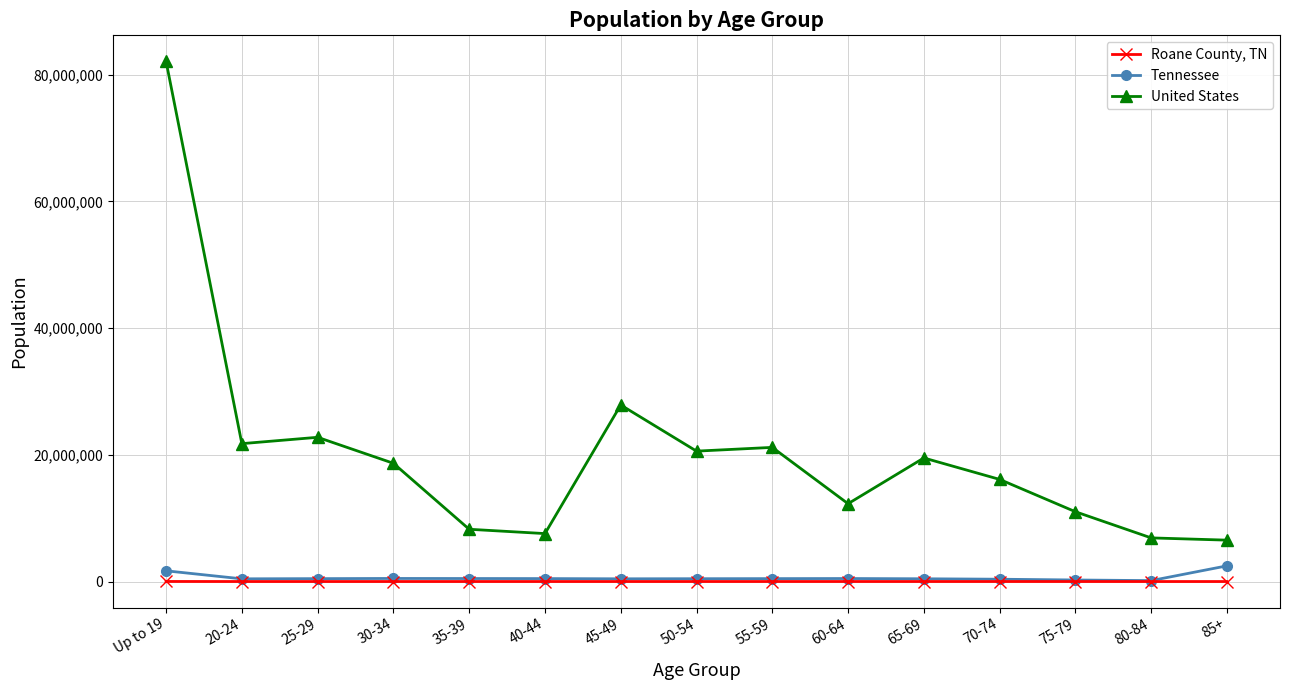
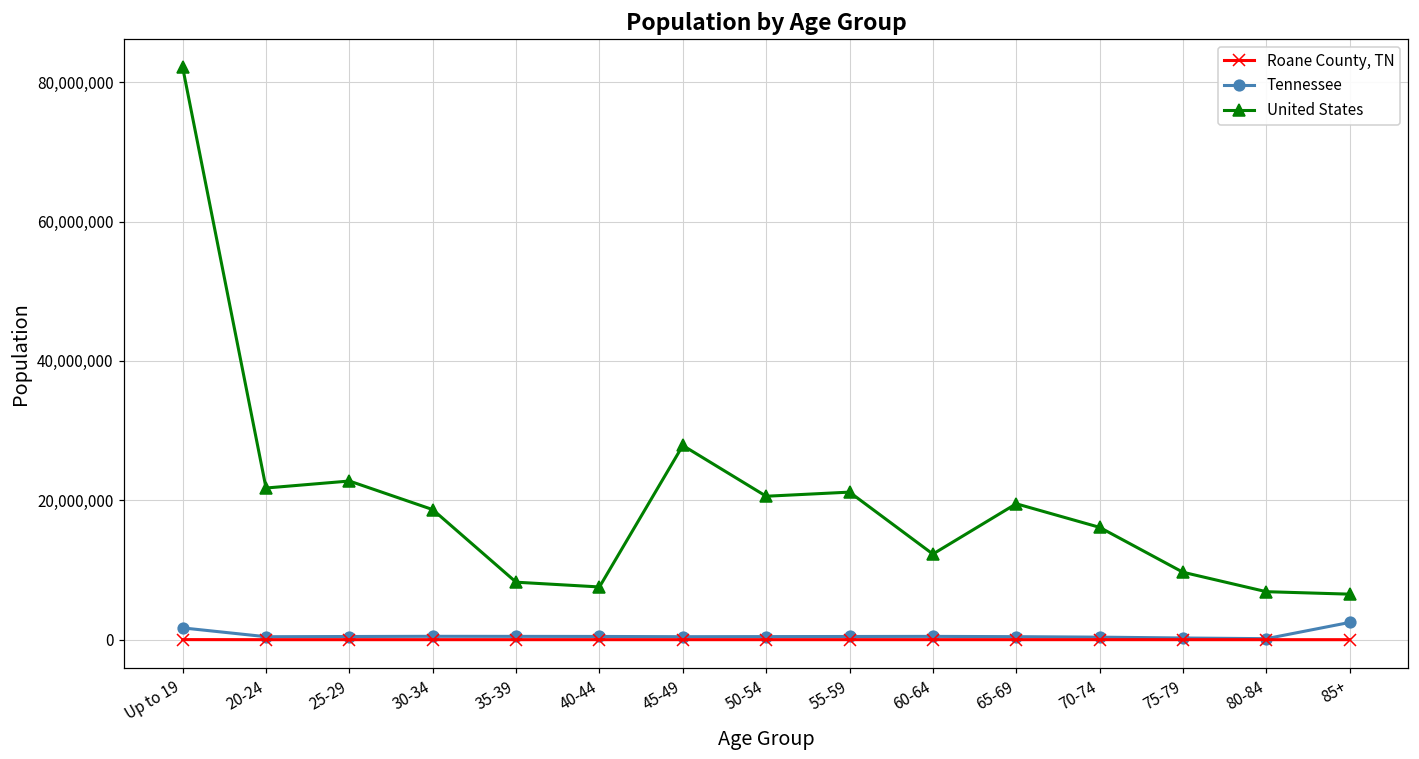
United States, 75-79: 11,000,000 -> 10,000,000
